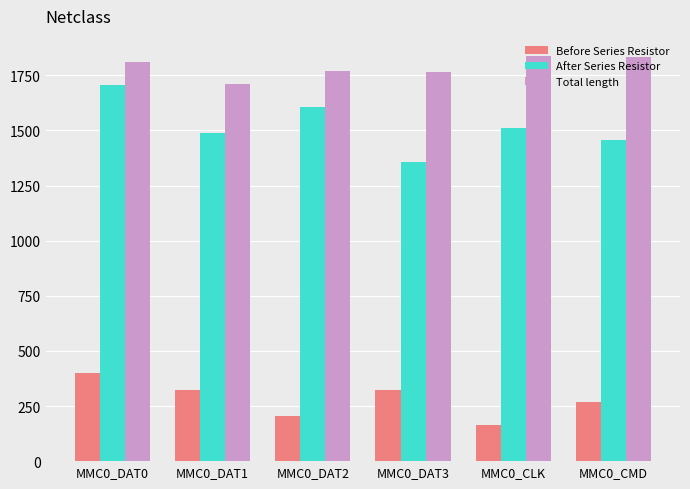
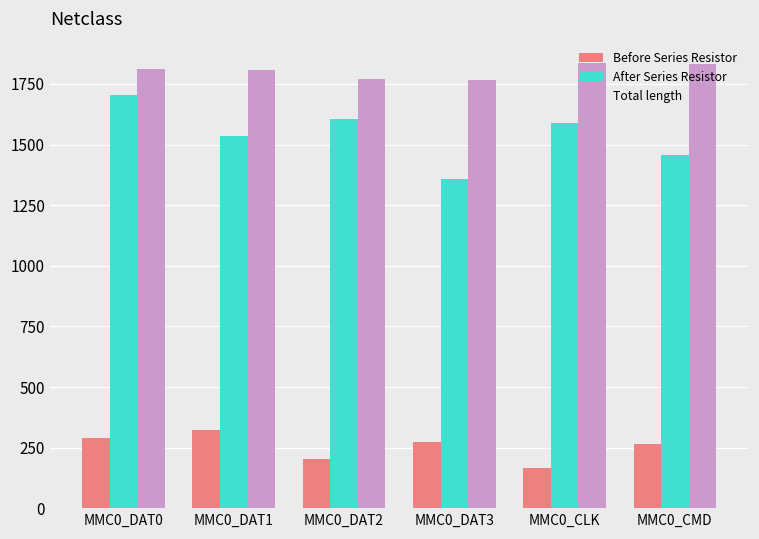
Before Series Resistor, MMC0_DAT0: 400 -> 290
After Series Resistor, MMC0_DAT1: 1490 -> 1540
Total length, MMC0_DAT1: 1710 -> 1810
Before Series Resistor, MMC0_DAT3: 320 -> 270
After Series Resistor, MMC0_CLK: 1510 -> 1590
